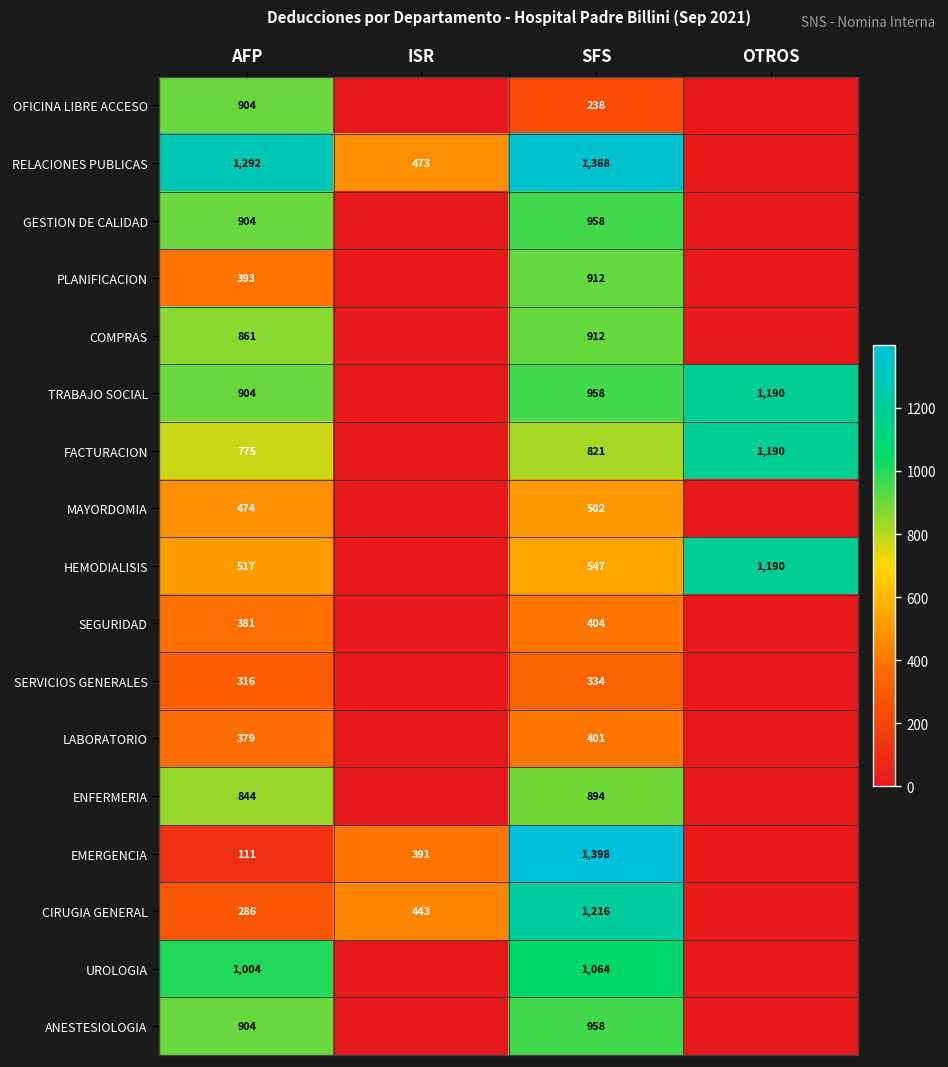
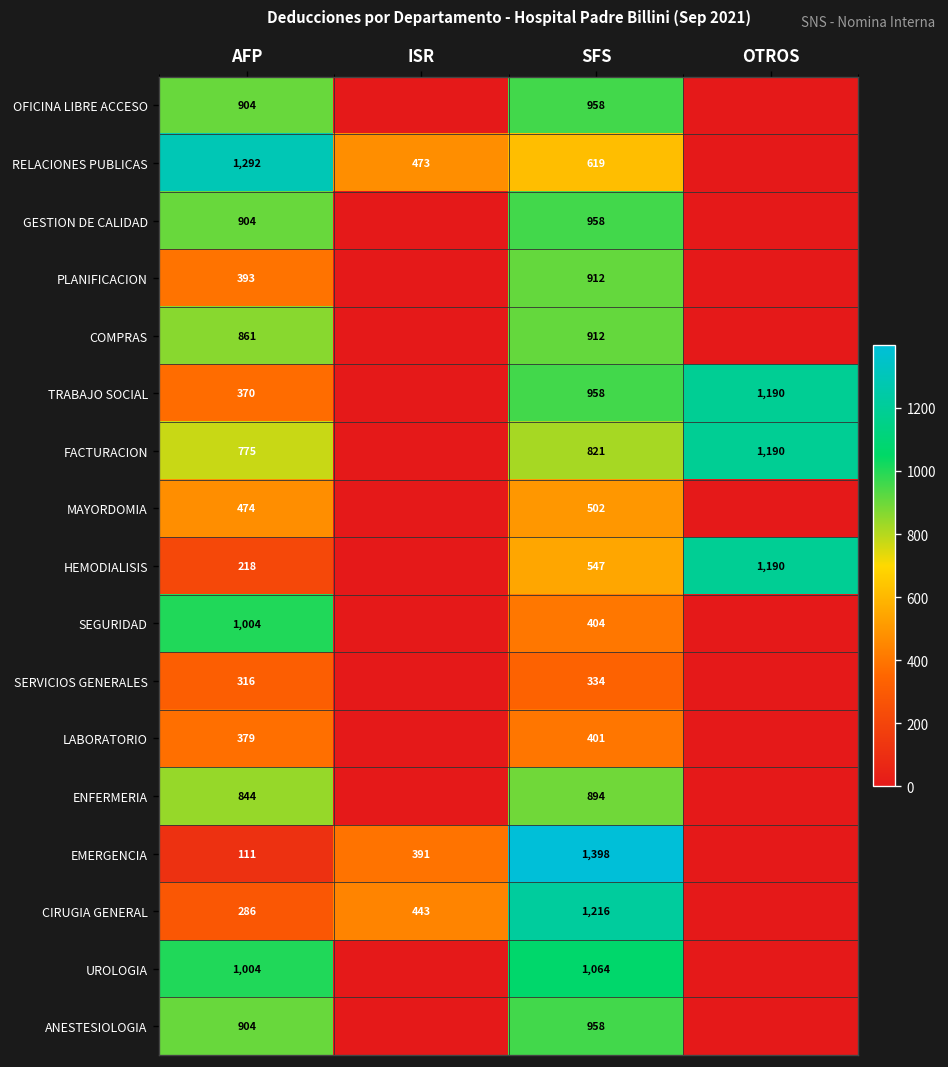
OFICINA LIBRE ACCESO, SFS: 238 -> 958
RELACIONES PUBLICAS, SFS: 1,368 -> 619
TRABAJO SOCIAL, AFP: 904 -> 370
HEMODIALISIS, AFP: 517 -> 218
SEGURIDAD, AFP: 381 -> 1,004
